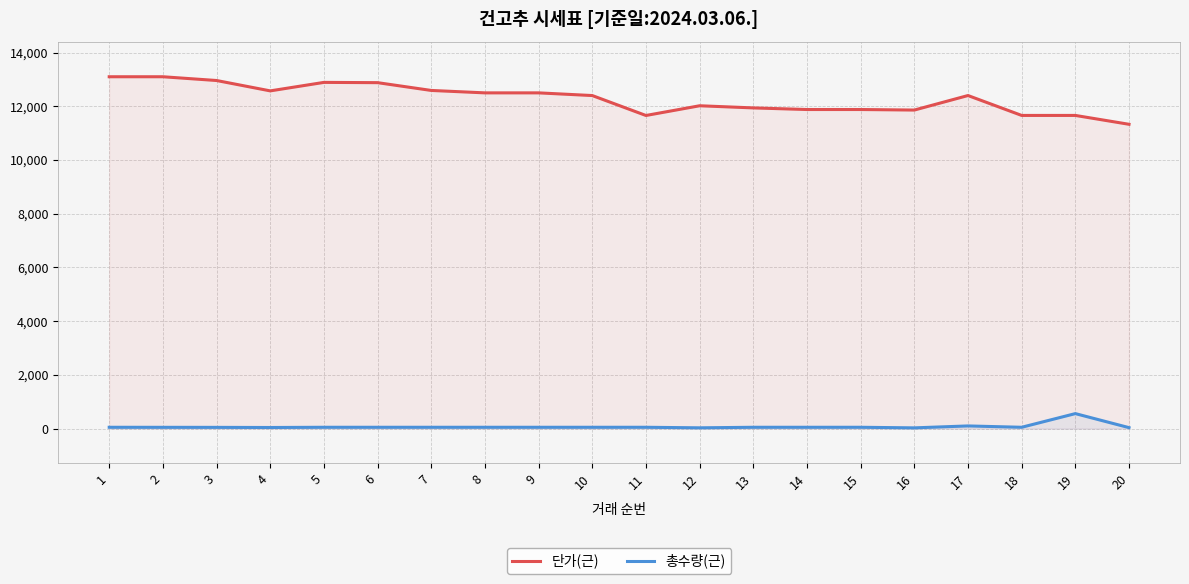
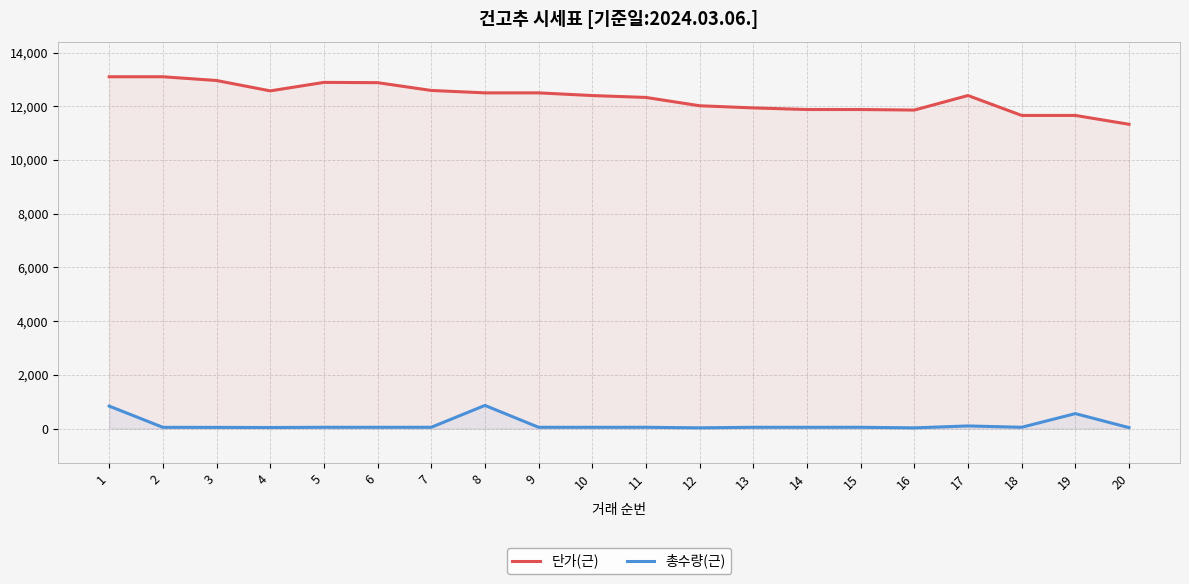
총수량(근), 1: 100 -> 800
총수량(근), 8: 100 -> 900
단가(근), 11: 11,700 -> 12,300
